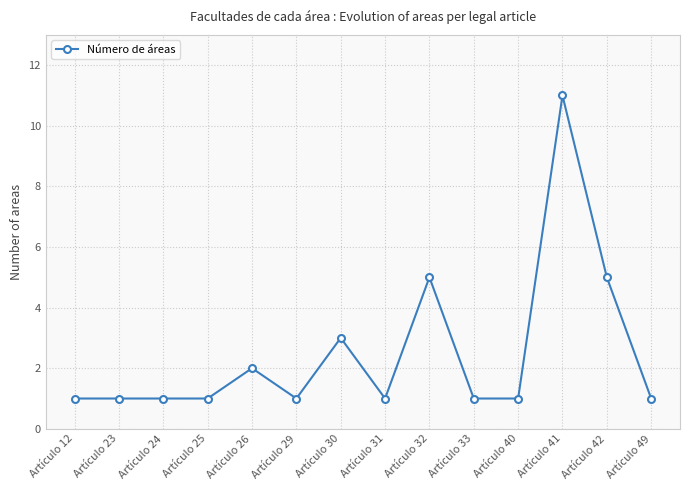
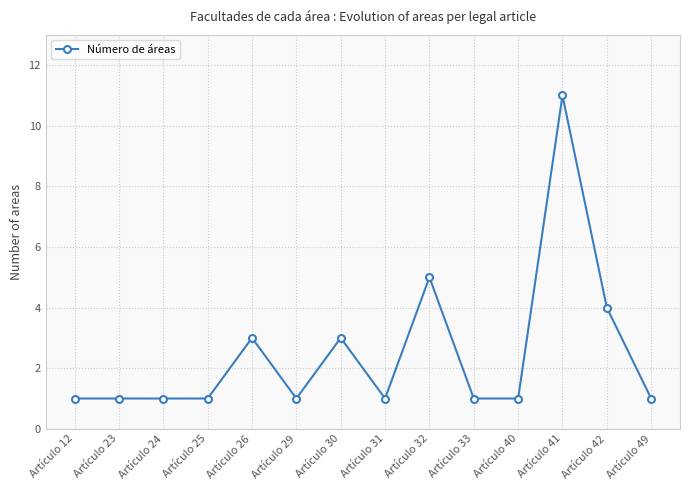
Artículo 26: 2 -> 3
Artículo 42: 5 -> 4
